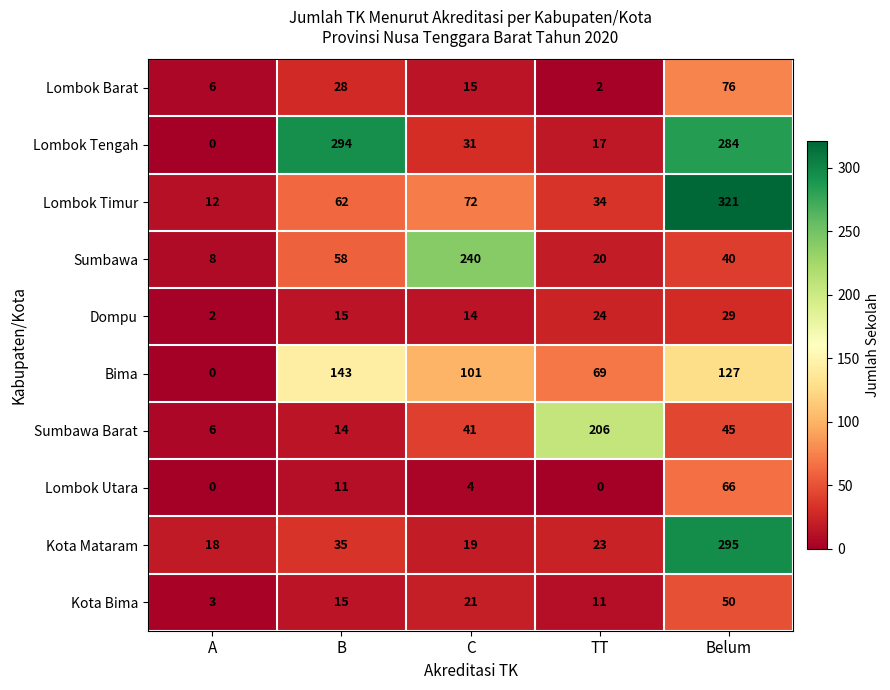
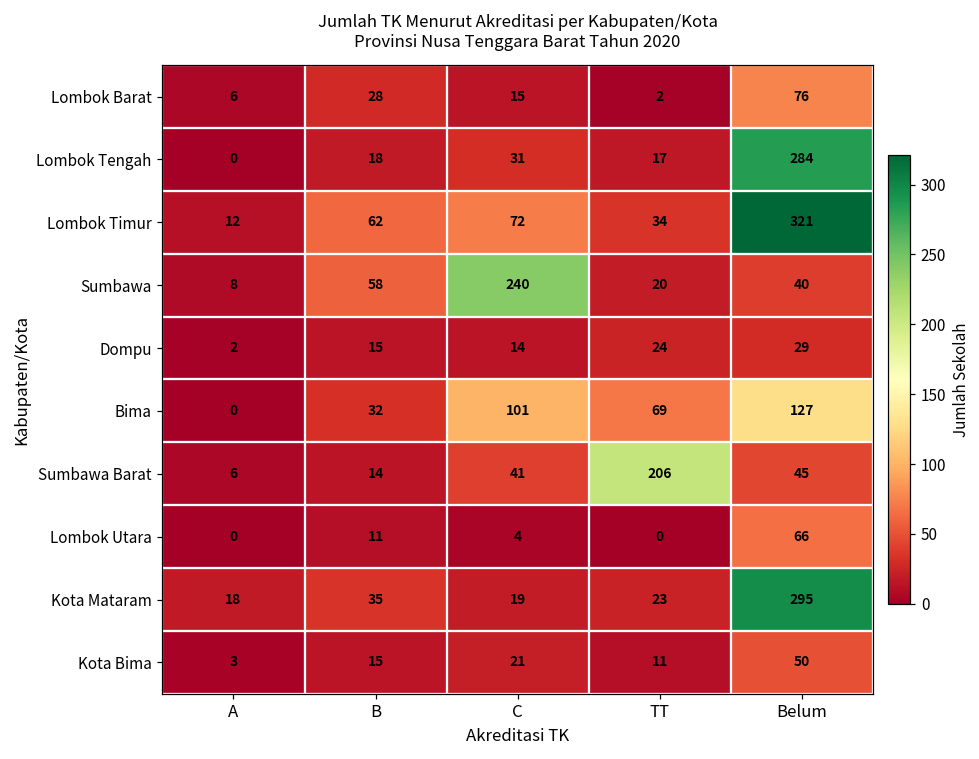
Lombok Tengah, B: 294 -> 18
Bima, B: 143 -> 32
